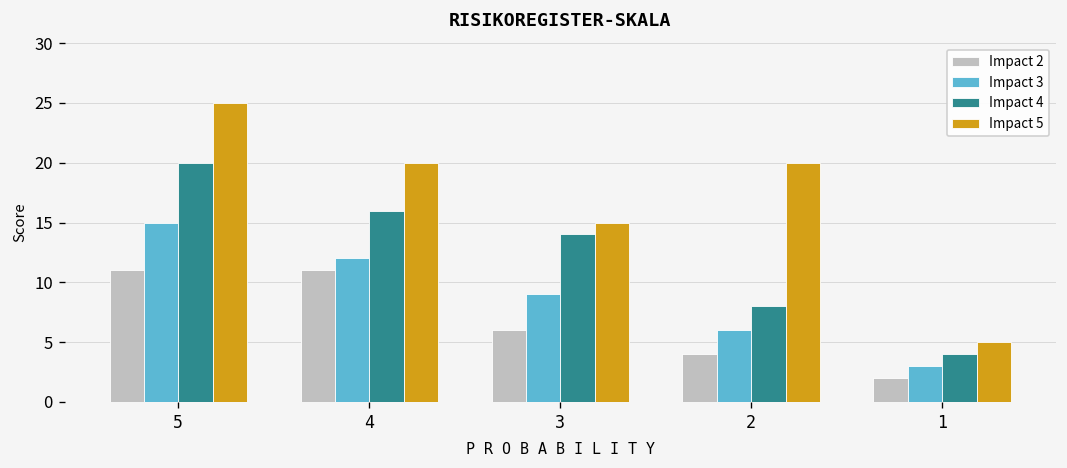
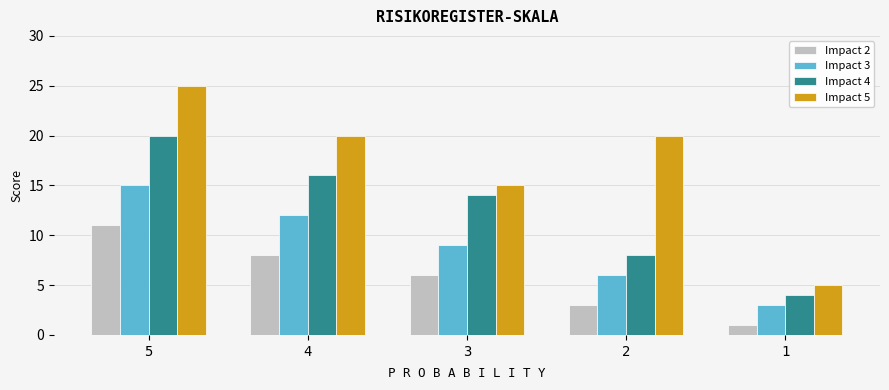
Impact 2, 4: 11 -> 8
Impact 2, 2: 4 -> 3
Impact 2, 1: 2 -> 1
